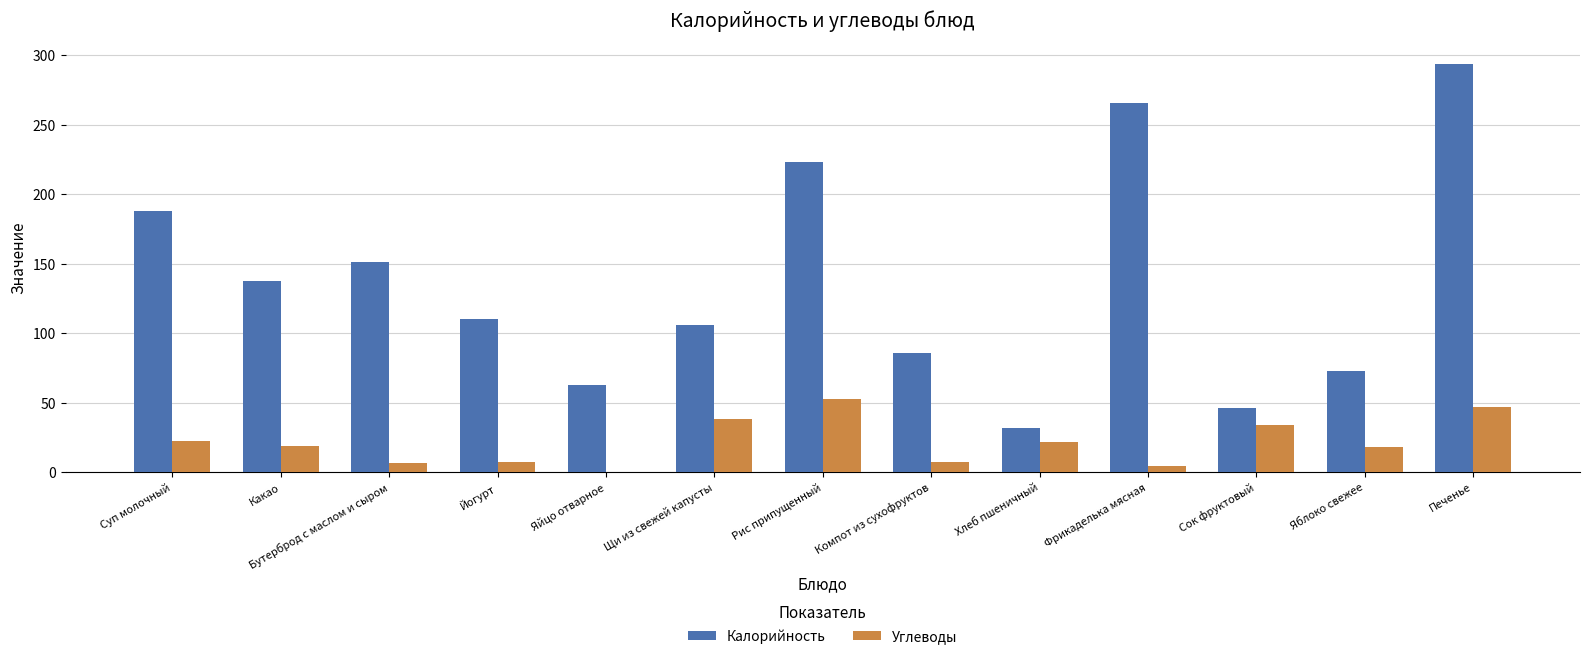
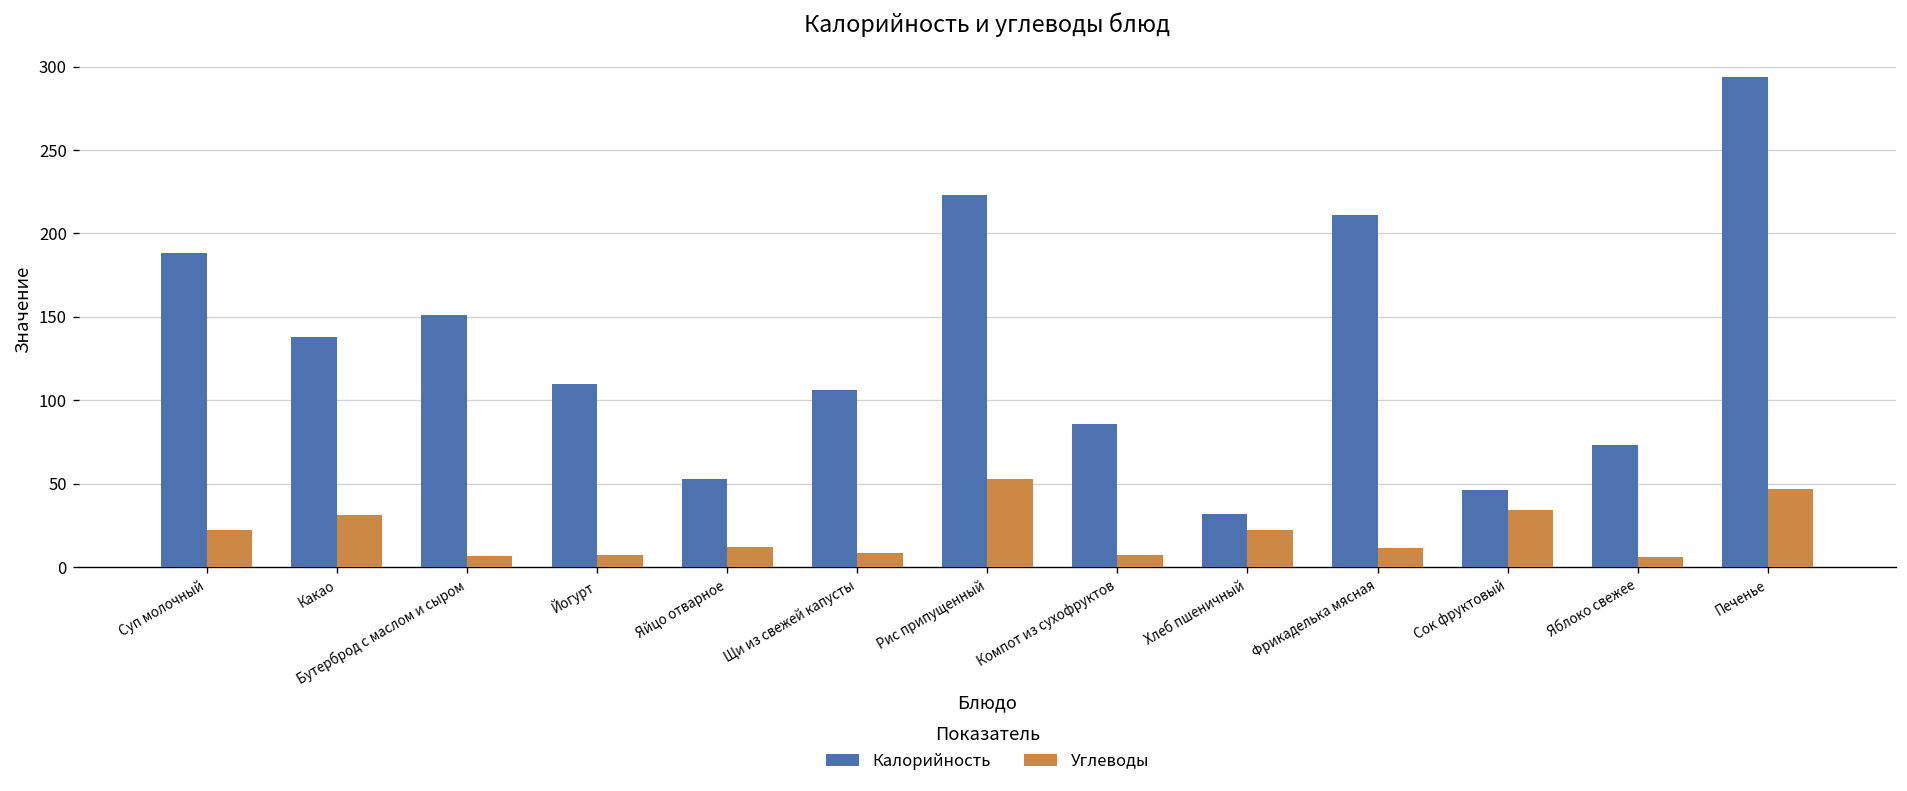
Углеводы, Какао: 19 -> 31
Калорийность, Яйцо отварное: 63 -> 53
Углеводы, Яйцо отварное: 0 -> 12
Углеводы, Щи из свежей капусты: 38 -> 9
Калорийность, Фрикаделька мясная: 266 -> 211
Углеводы, Фрикаделька мясная: 5 -> 12
Углеводы, Яблоко свежее: 18 -> 6
